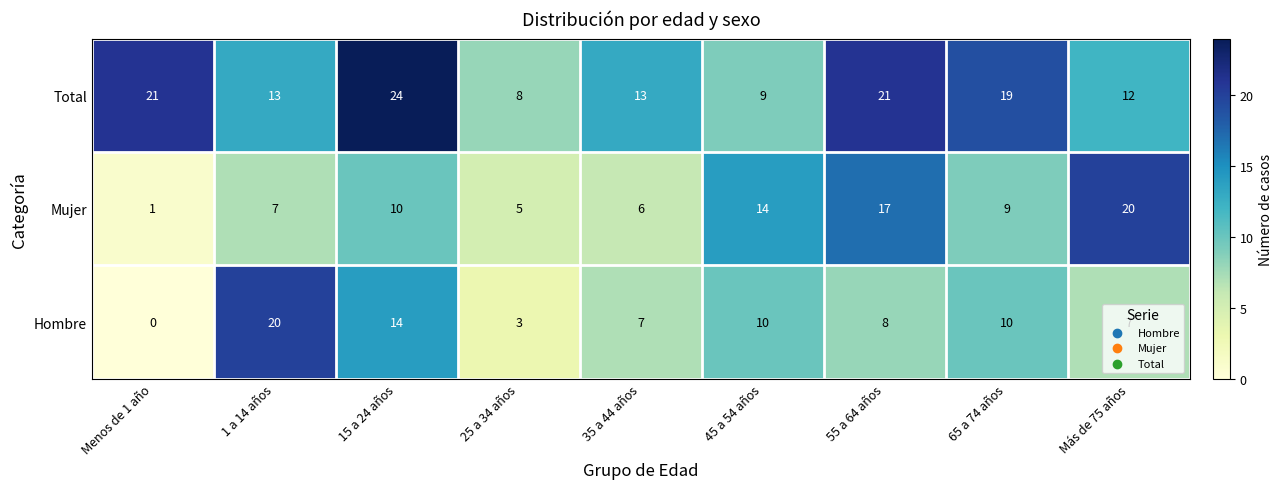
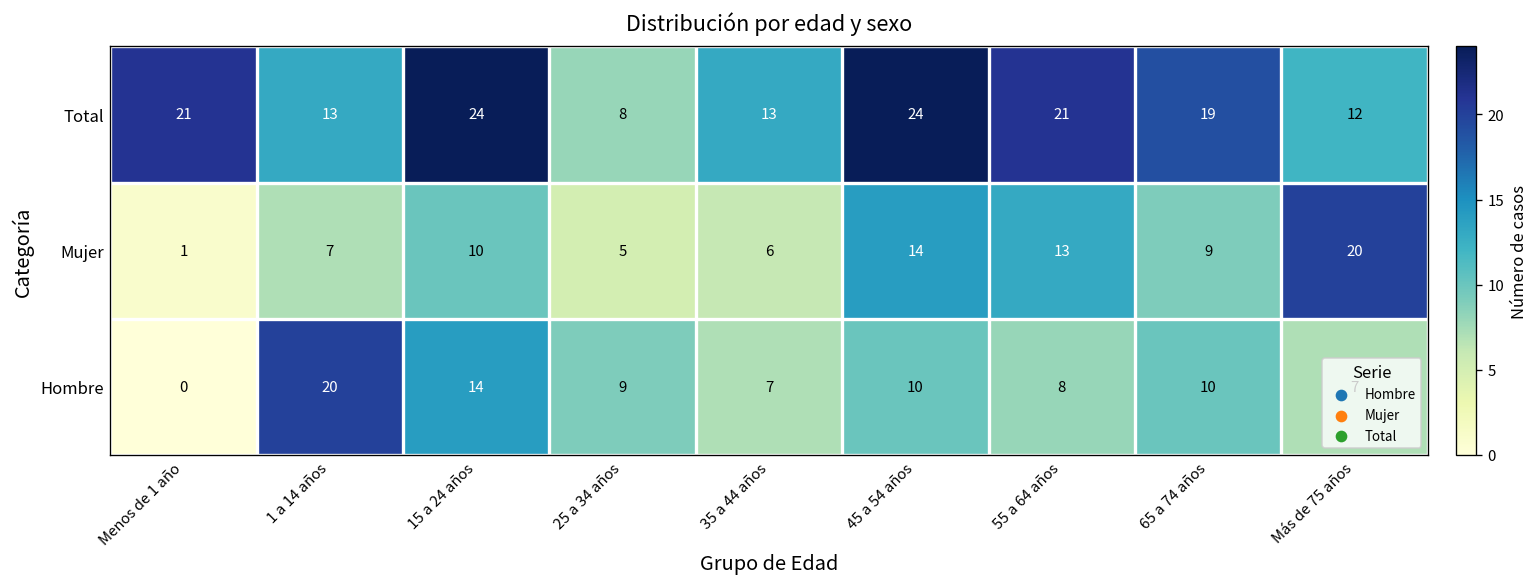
Total, 45 a 54 años: 9 -> 24
Mujer, 55 a 64 años: 17 -> 13
Hombre, 25 a 34 años: 3 -> 9
